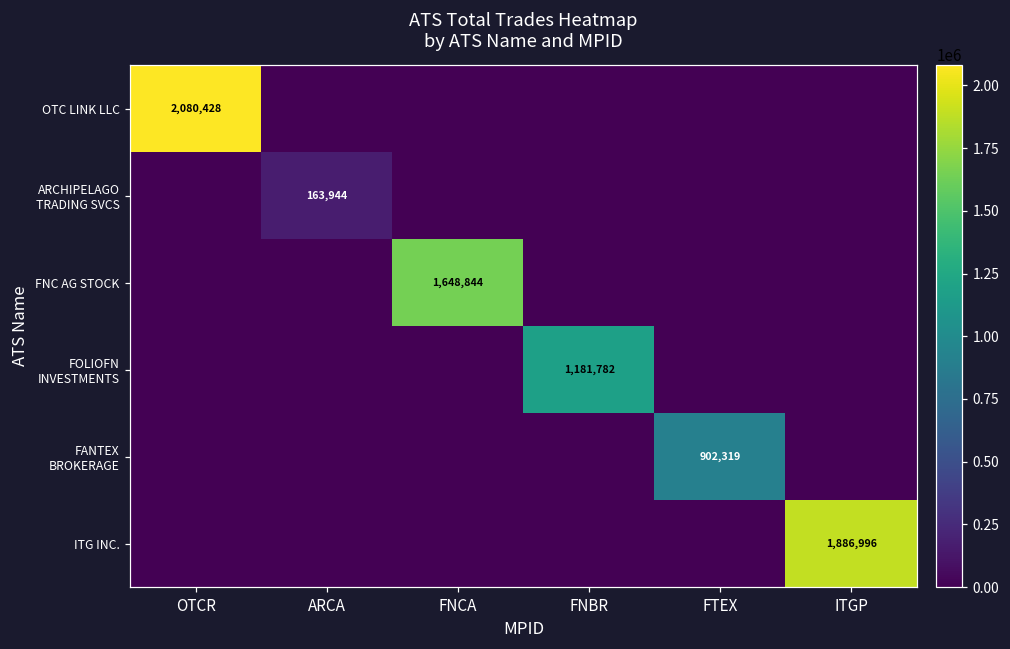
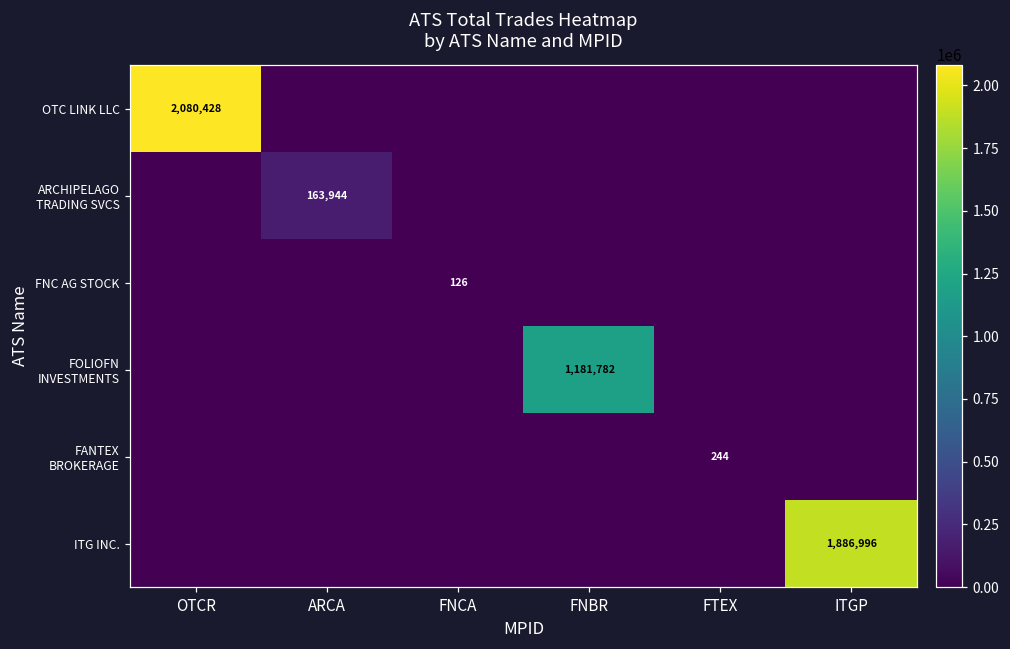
FNC AG STOCK, FNCA: 1,648,844 -> 126
FANTEX BROKERAGE, FTEX: 902,319 -> 244
